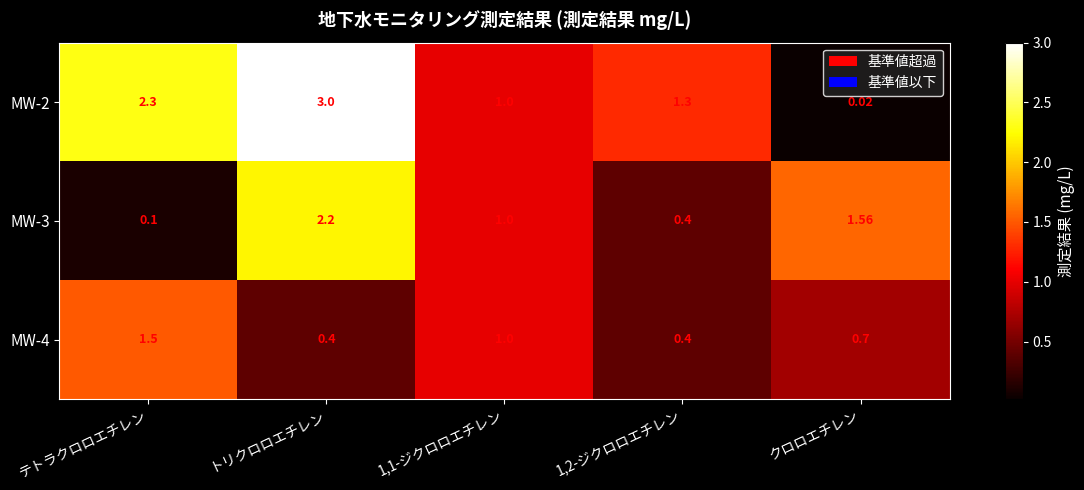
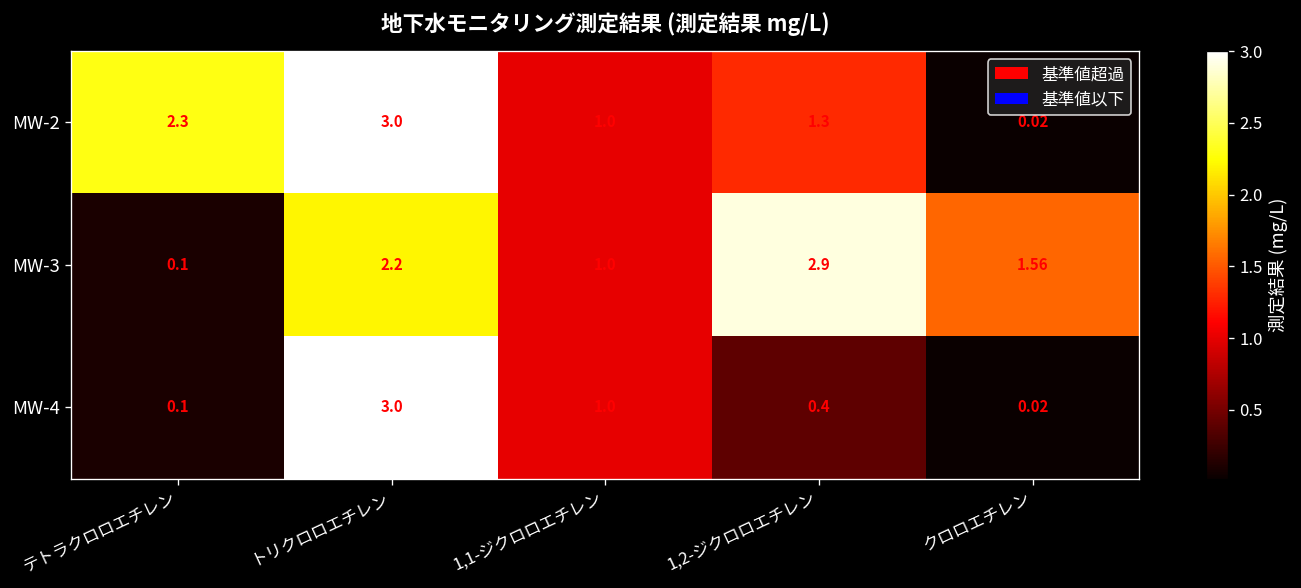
MW-3, 1,2-ジクロロエチレン: 0.4 -> 2.9
MW-4, テトラクロロエチレン: 1.5 -> 0.1
MW-4, トリクロロエチレン: 0.4 -> 3.0
MW-4, クロロエチレン: 0.7 -> 0.02
